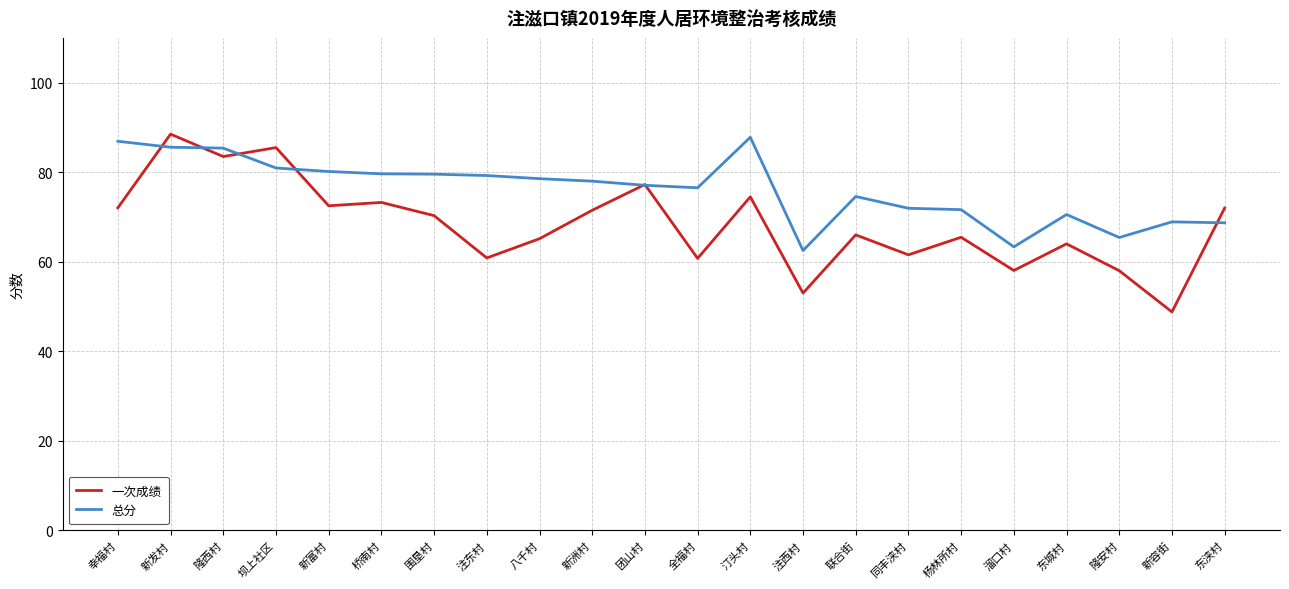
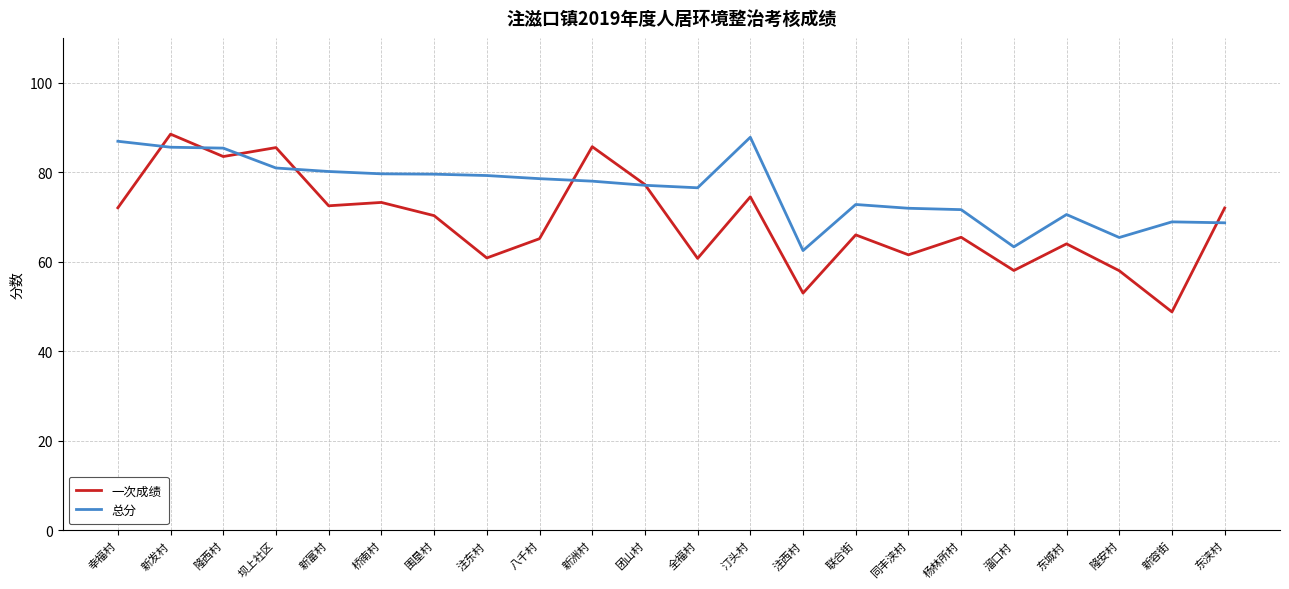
一次成绩, 新洲村: 72 -> 86
总分, 联合街: 75 -> 73
